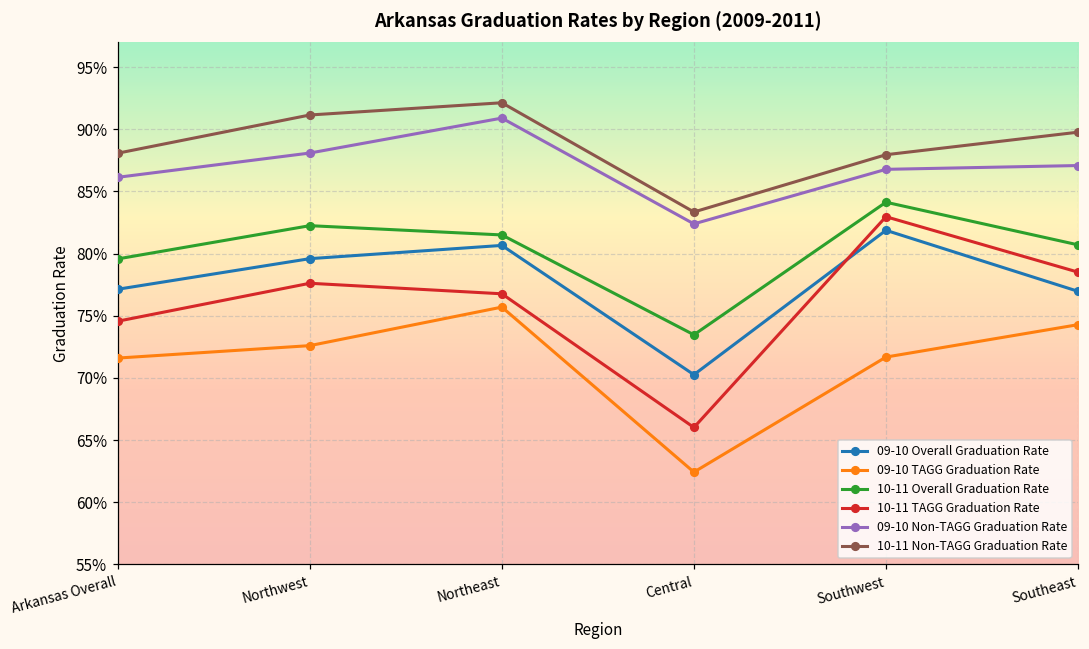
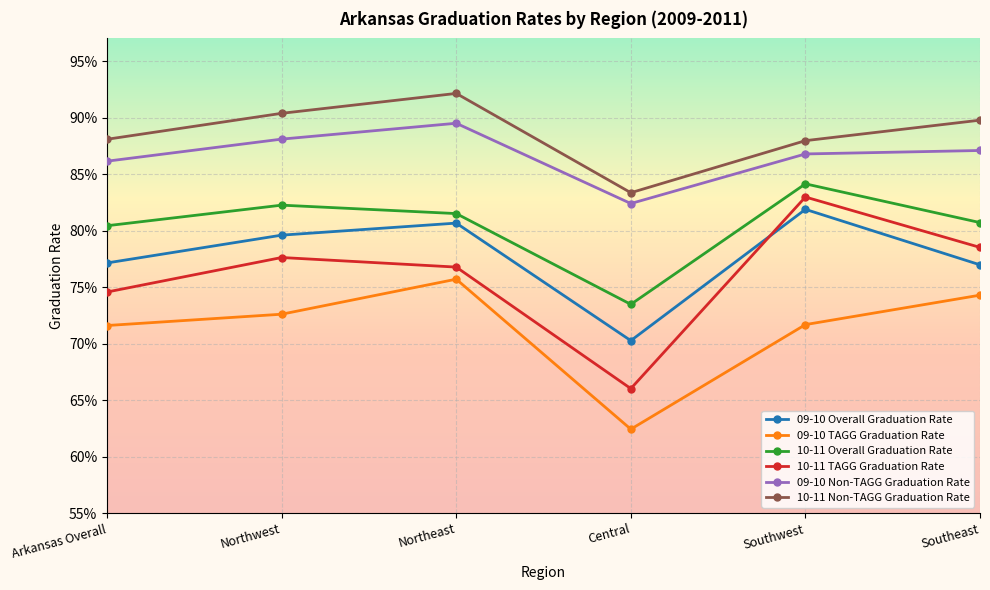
10-11 Overall Graduation Rate, Arkansas Overall: 79.6% -> 80.4%
10-11 Non-TAGG Graduation Rate, Northwest: 91.1% -> 90.4%
09-10 Non-TAGG Graduation Rate, Northeast: 90.9% -> 89.5%
